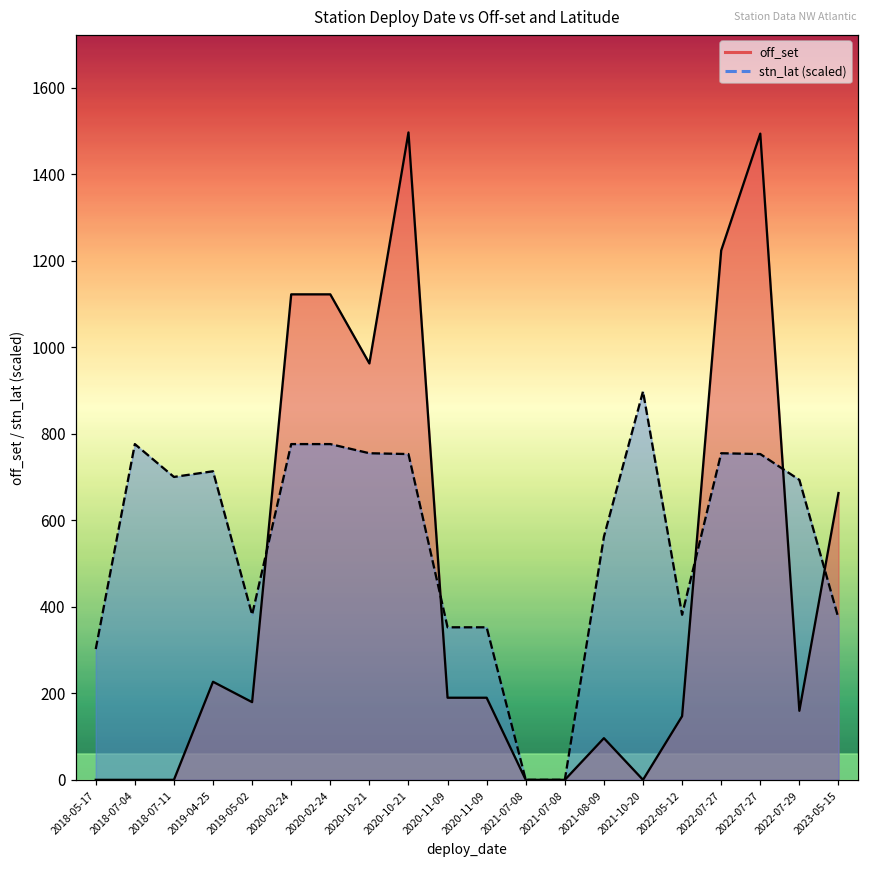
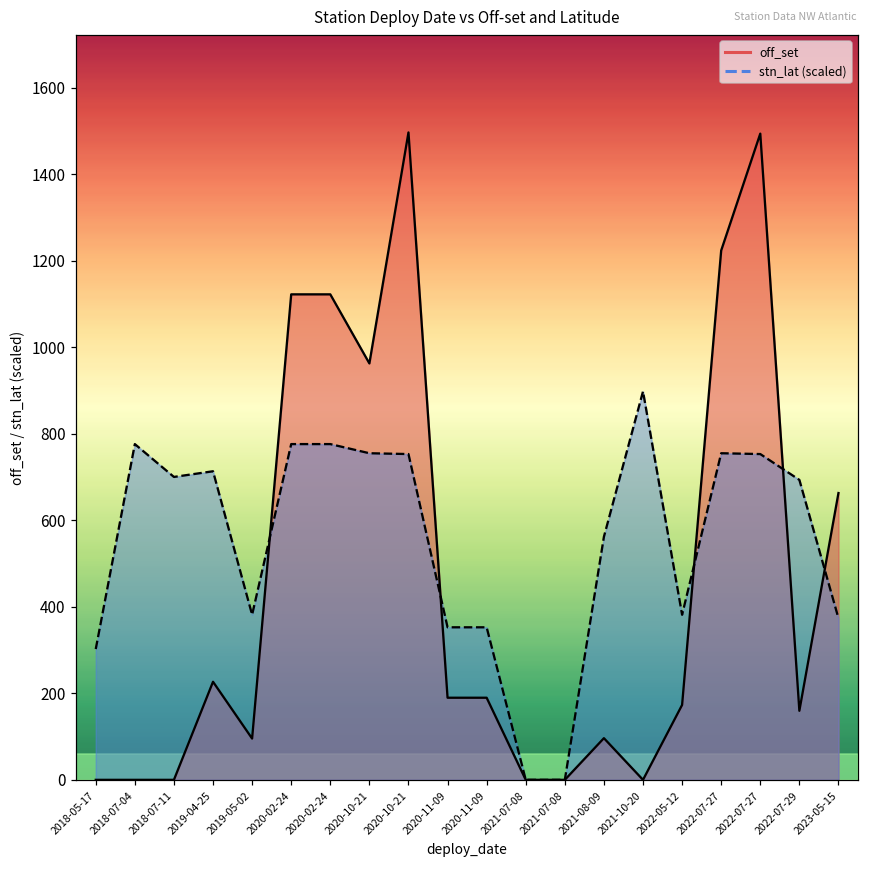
off_set, 2019-05-02: 180 -> 100
off_set, 2022-05-12: 150 -> 170
